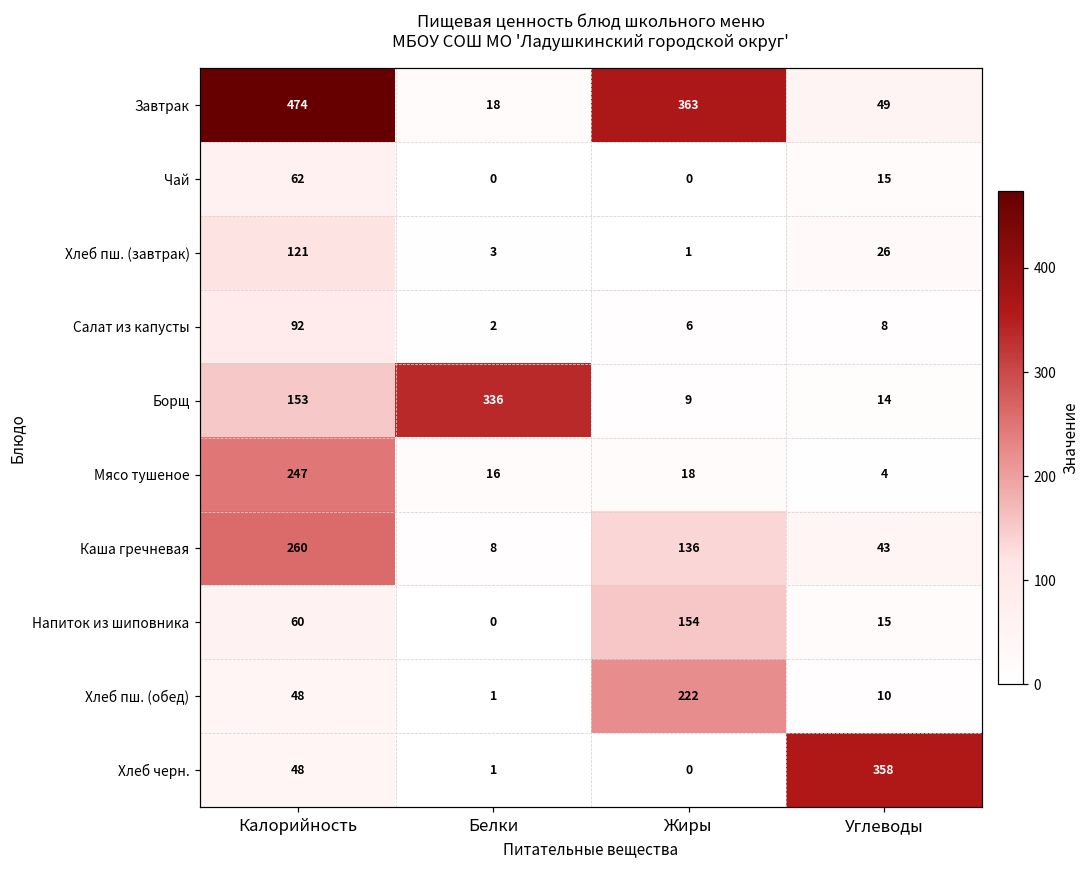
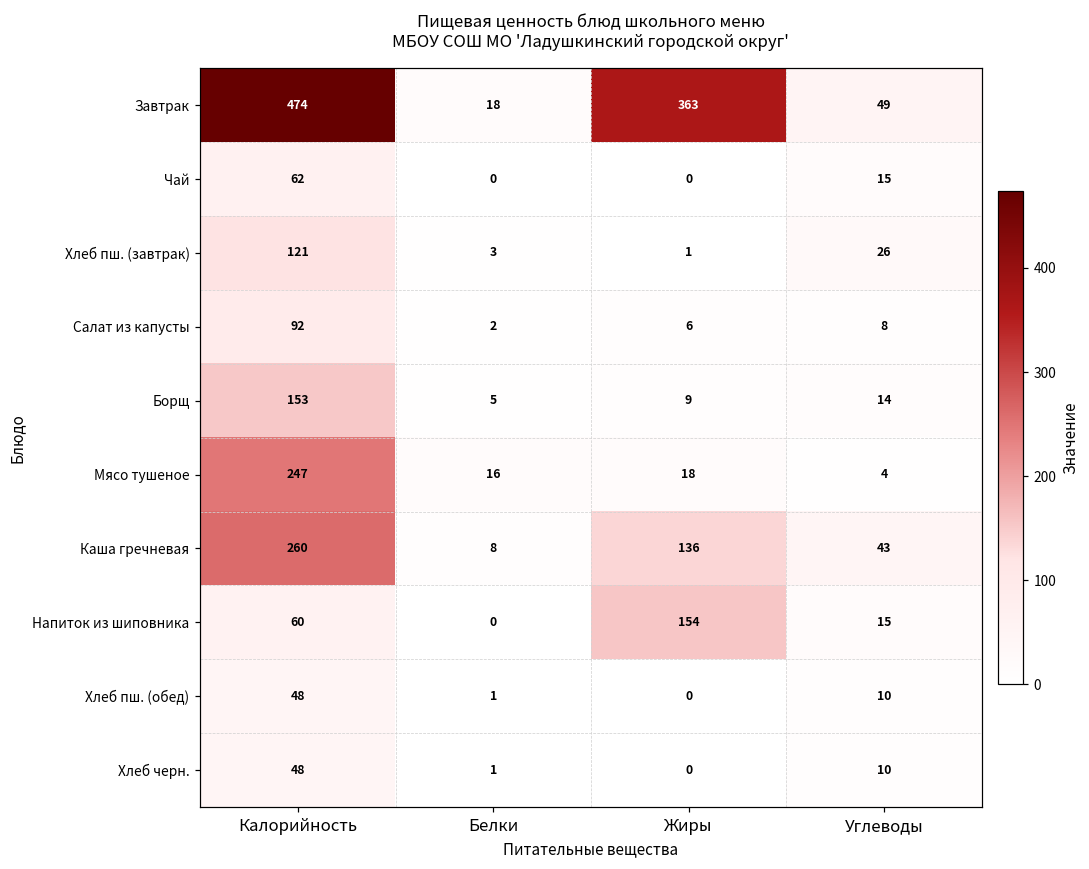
Борщ, Белки: 336 -> 5
Хлеб пш. (обед), Жиры: 222 -> 0
Хлеб черн., Углеводы: 358 -> 10
